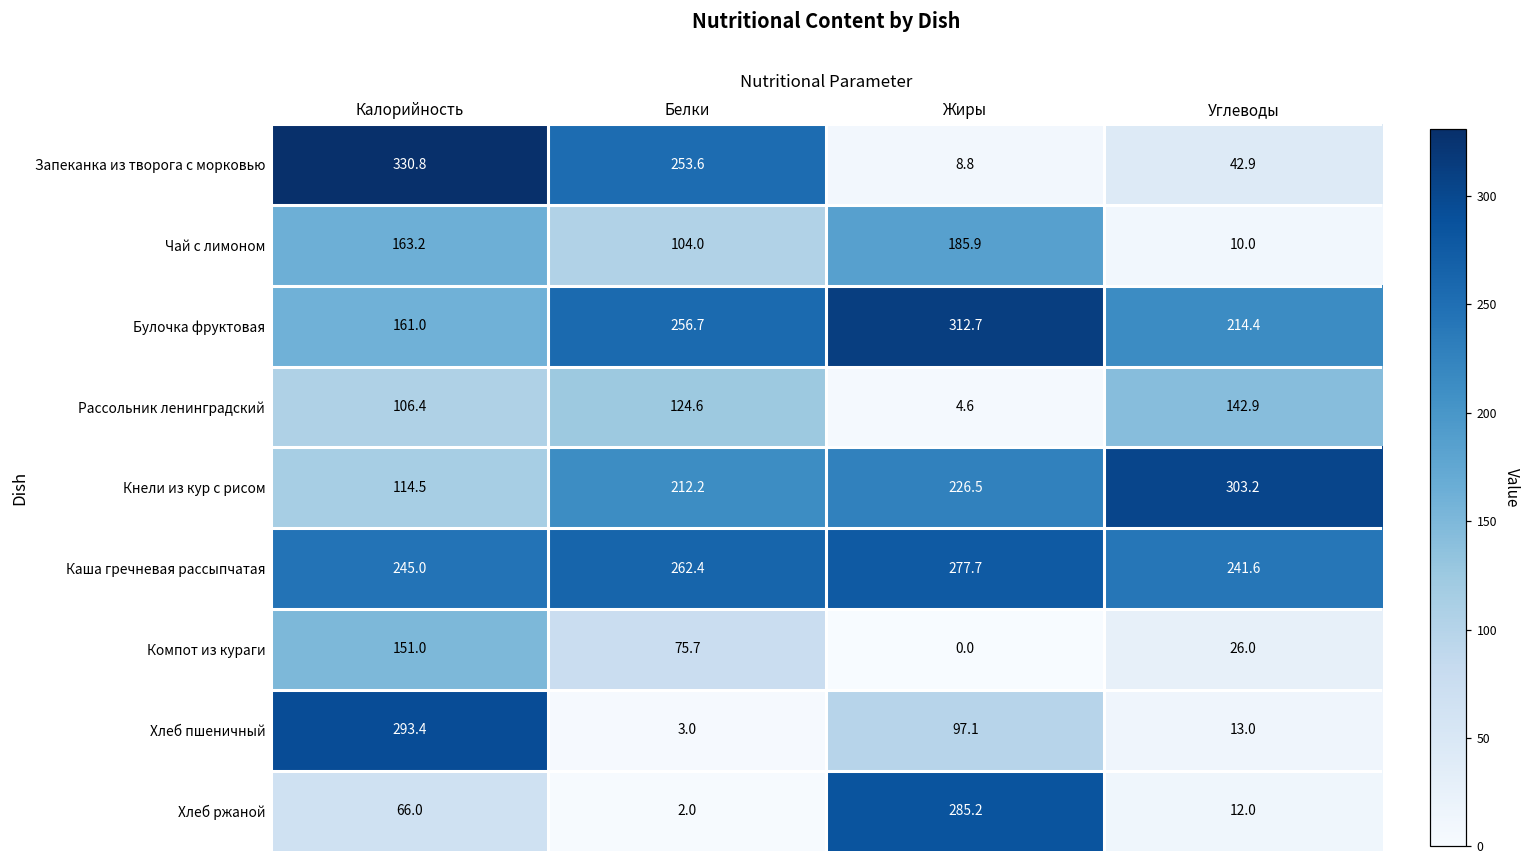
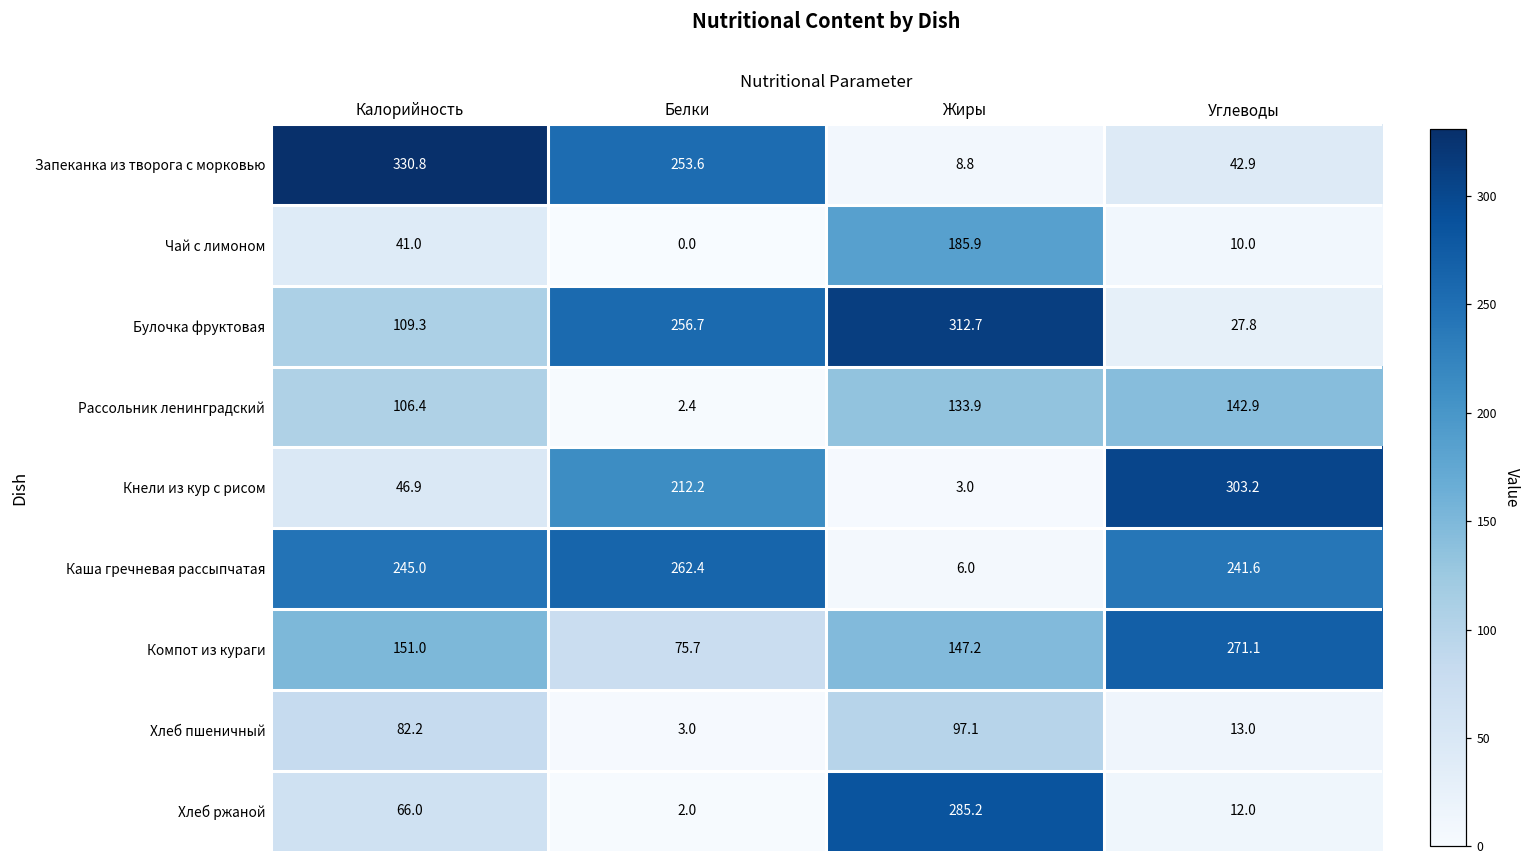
Чай с лимоном, Калорийность: 163.2 -> 41.0
Чай с лимоном, Белки: 104.0 -> 0.0
Булочка фруктовая, Калорийность: 161.0 -> 109.3
Булочка фруктовая, Углеводы: 214.4 -> 27.8
Рассольник ленинградский, Белки: 124.6 -> 2.4
Рассольник ленинградский, Жиры: 4.6 -> 133.9
Кнели из кур с рисом, Калорийность: 114.5 -> 46.9
Кнели из кур с рисом, Жиры: 226.5 -> 3.0
Каша гречневая рассыпчатая, Жиры: 277.7 -> 6.0
Компот из кураги, Жиры: 0.0 -> 147.2
Компот из кураги, Углеводы: 26.0 -> 271.1
Хлеб пшеничный, Калорийность: 293.4 -> 82.2
